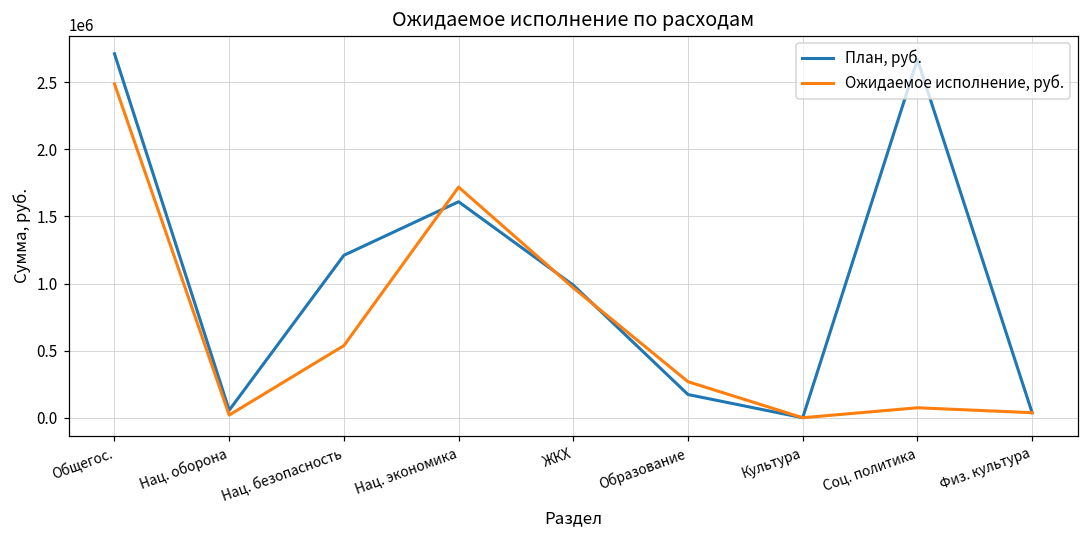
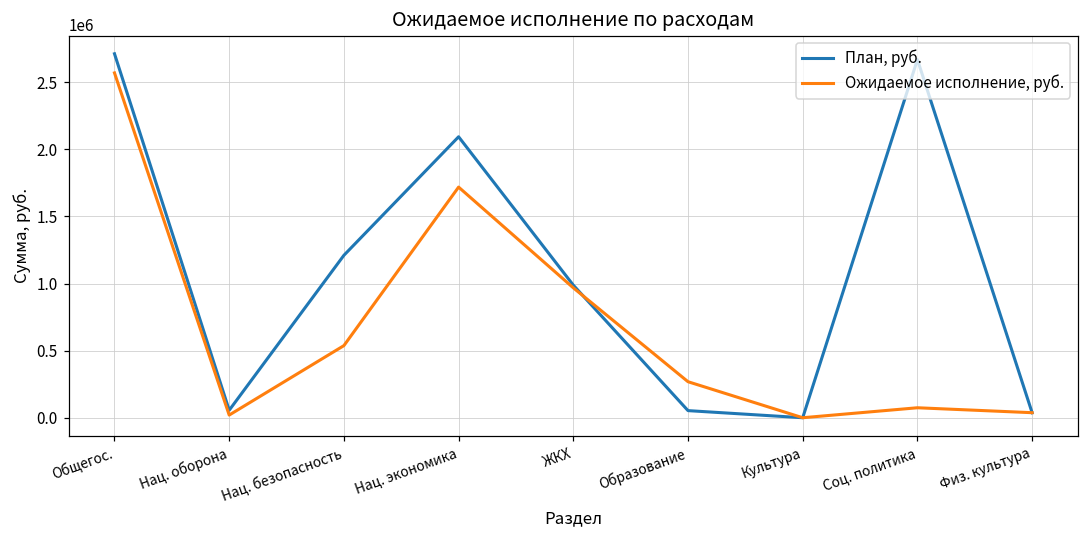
Ожидаемое исполнение, руб., Общегос.: 2490000 -> 2570000
План, руб., Нац. экономика: 1610000 -> 2090000
План, руб., Образование: 170000 -> 50000
